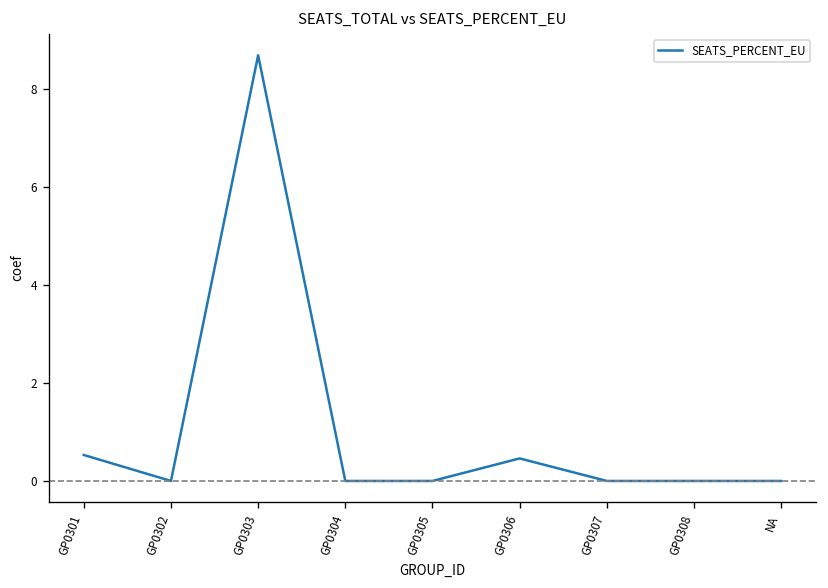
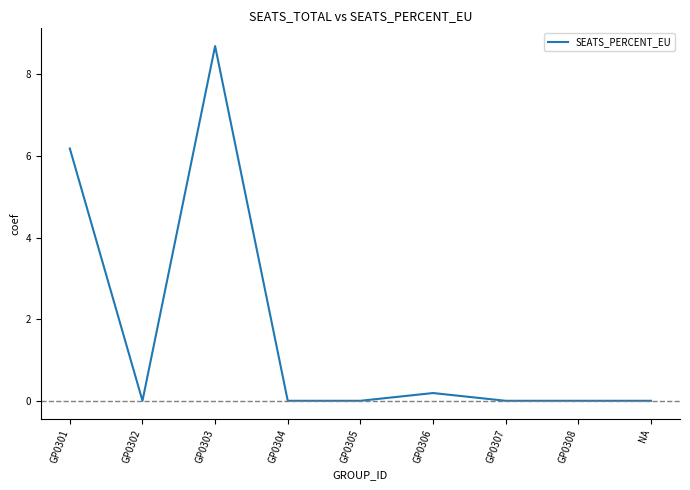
GP0301: 0.5 -> 6.2
GP0306: 0.5 -> 0.2
